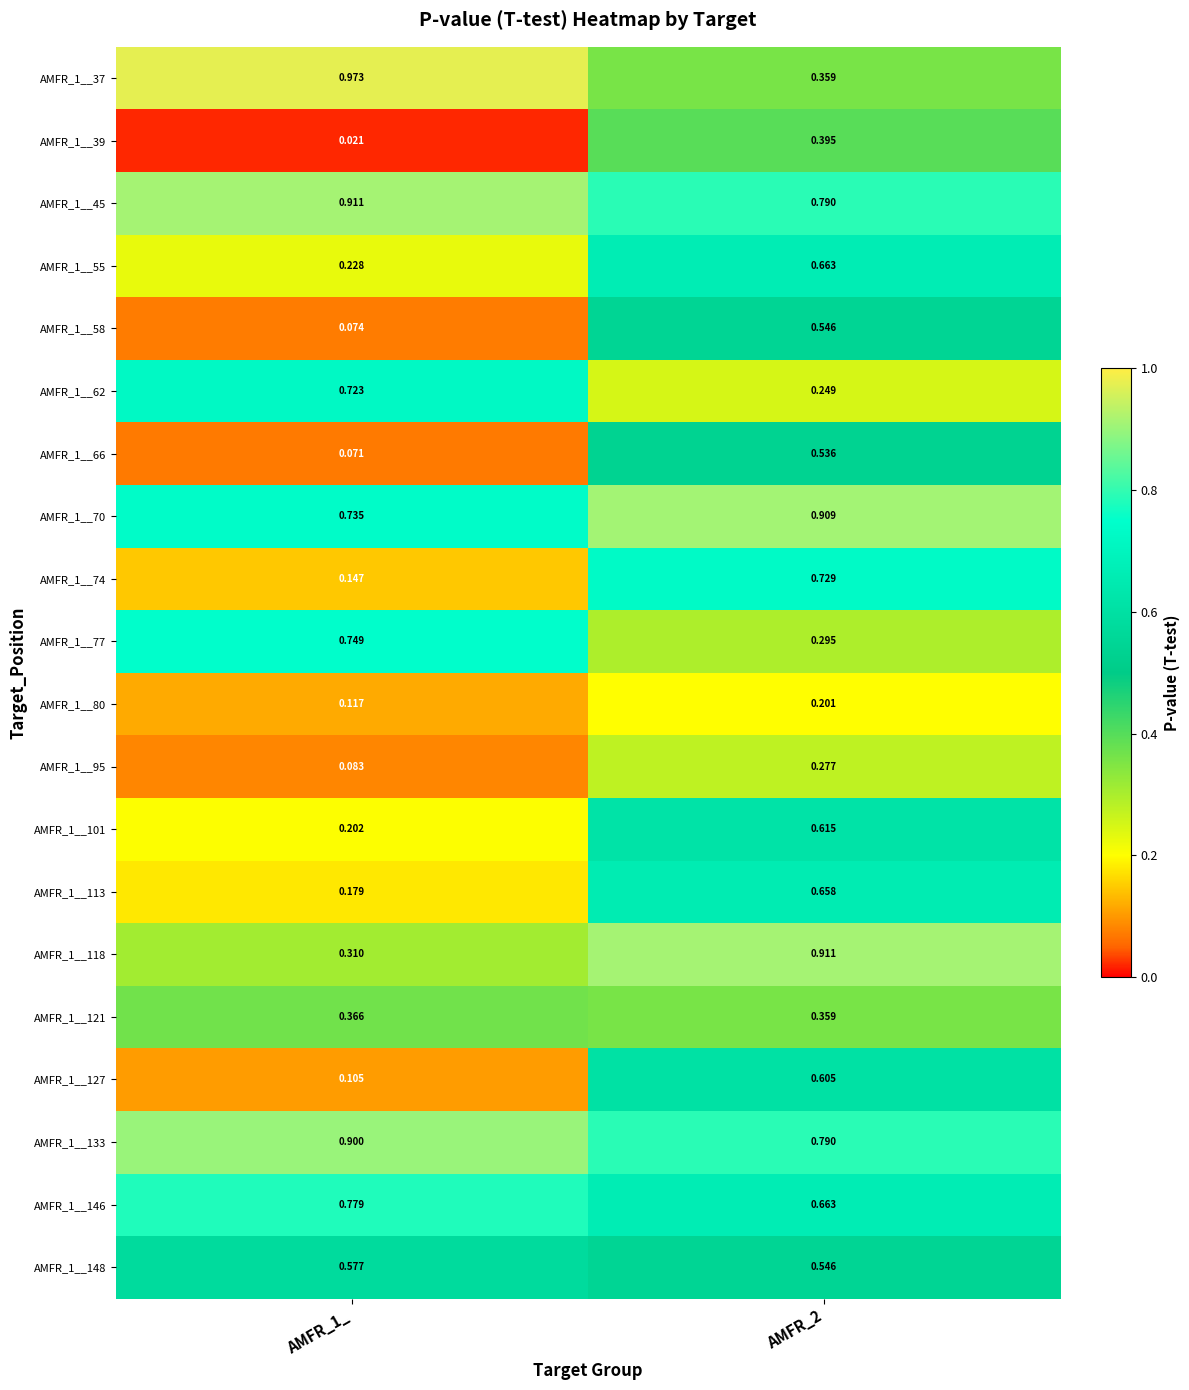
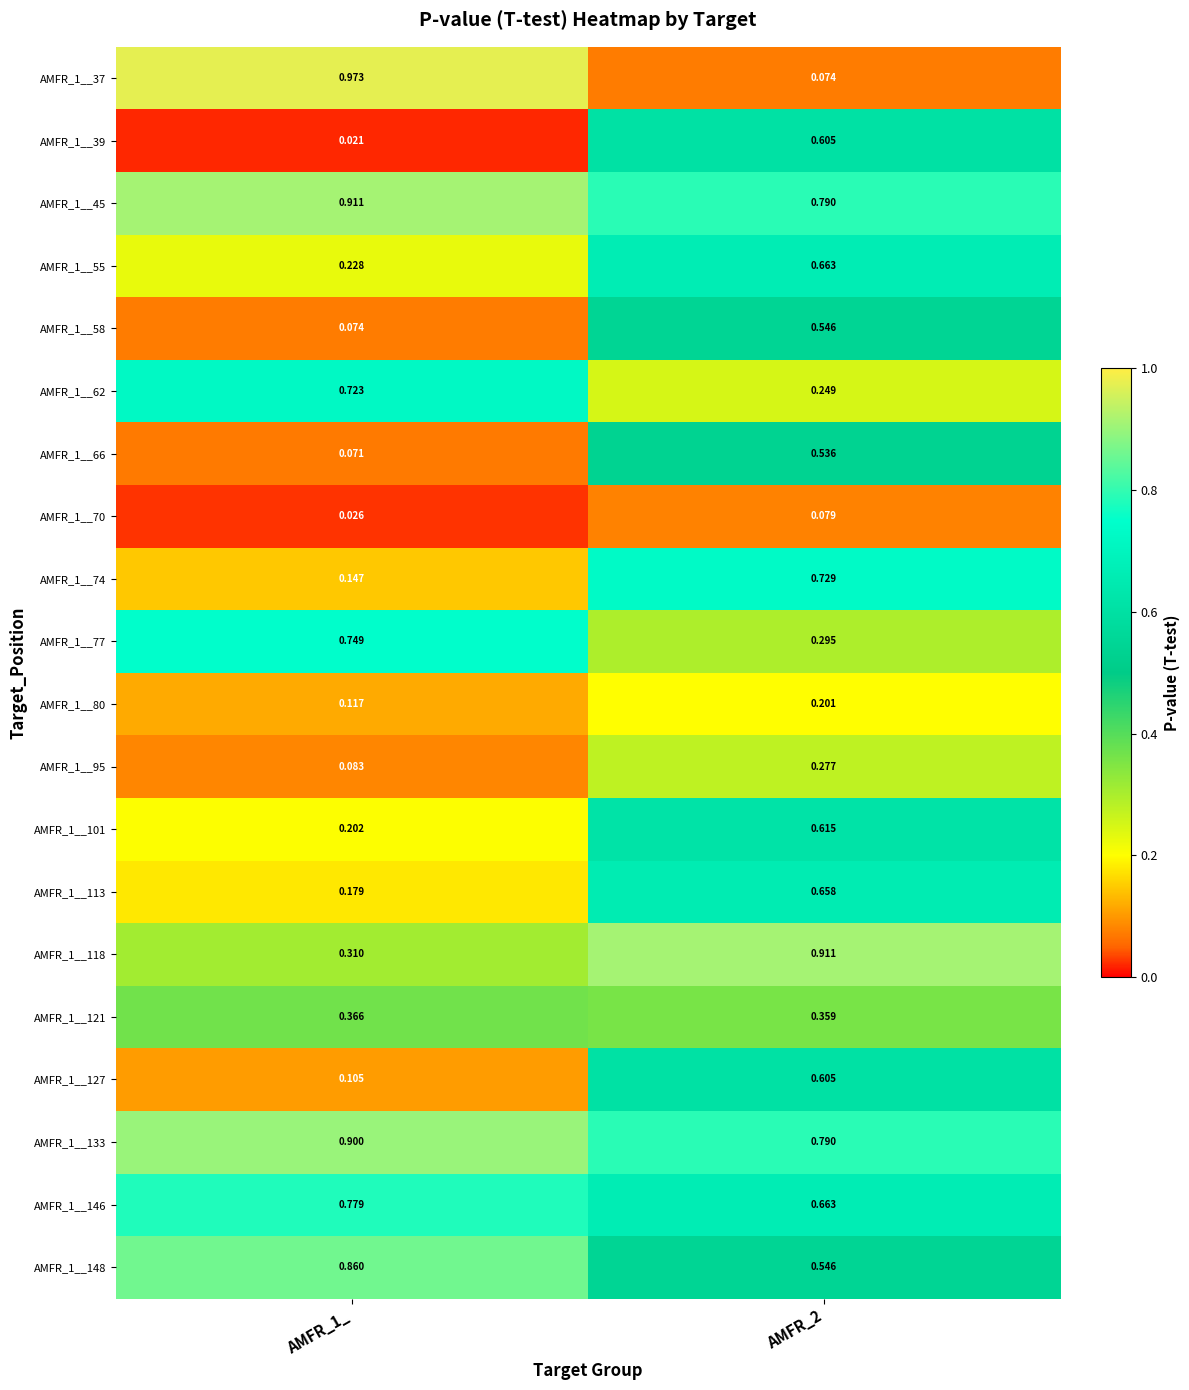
AMFR_1__37, AMFR_2: 0.359 -> 0.074
AMFR_1__39, AMFR_2: 0.395 -> 0.605
AMFR_1__70, AMFR_1_: 0.735 -> 0.026
AMFR_1__70, AMFR_2: 0.909 -> 0.079
AMFR_1__148, AMFR_1_: 0.577 -> 0.860
